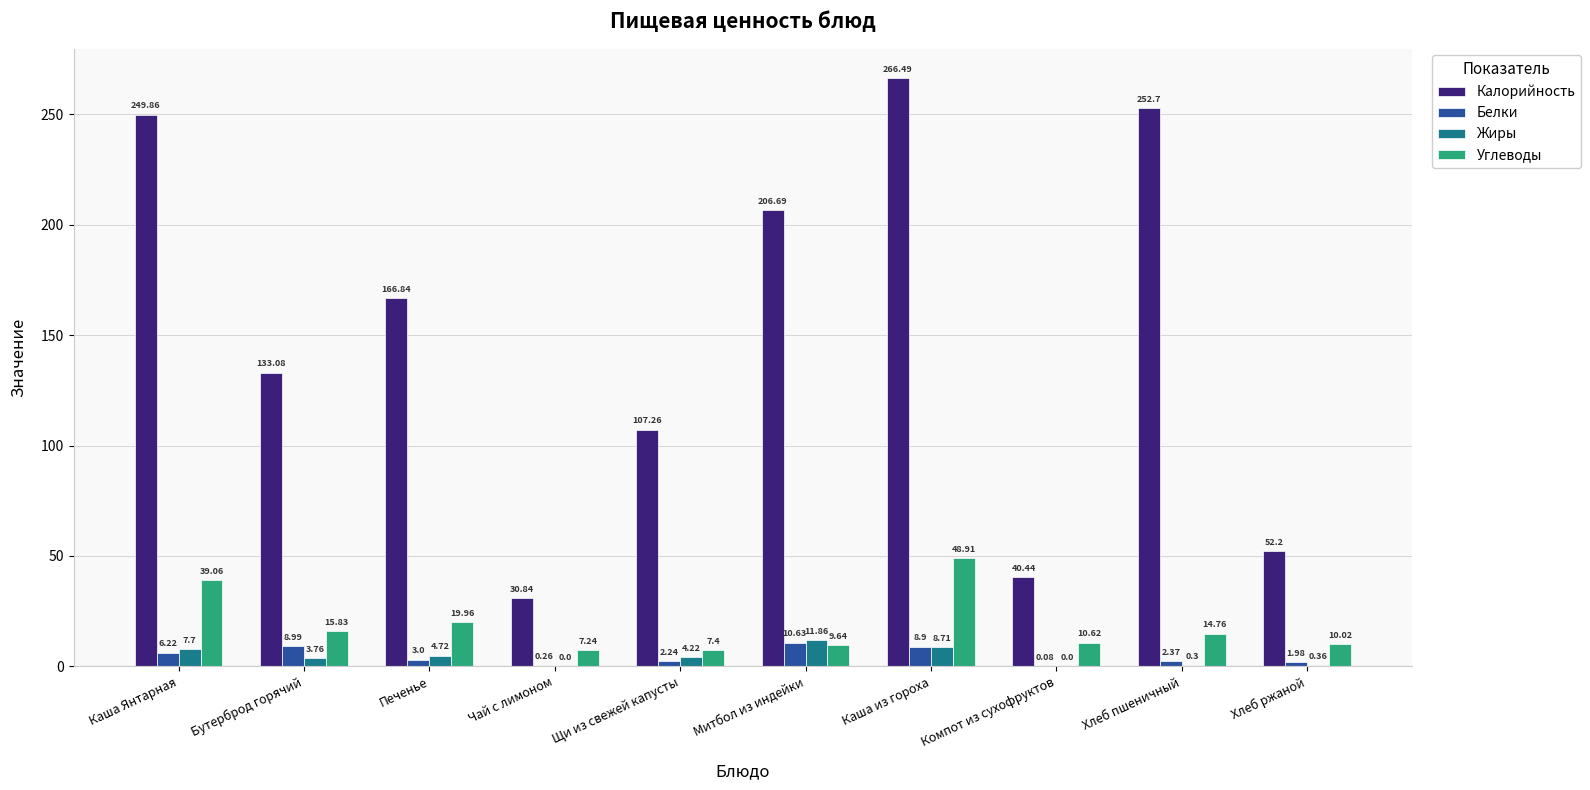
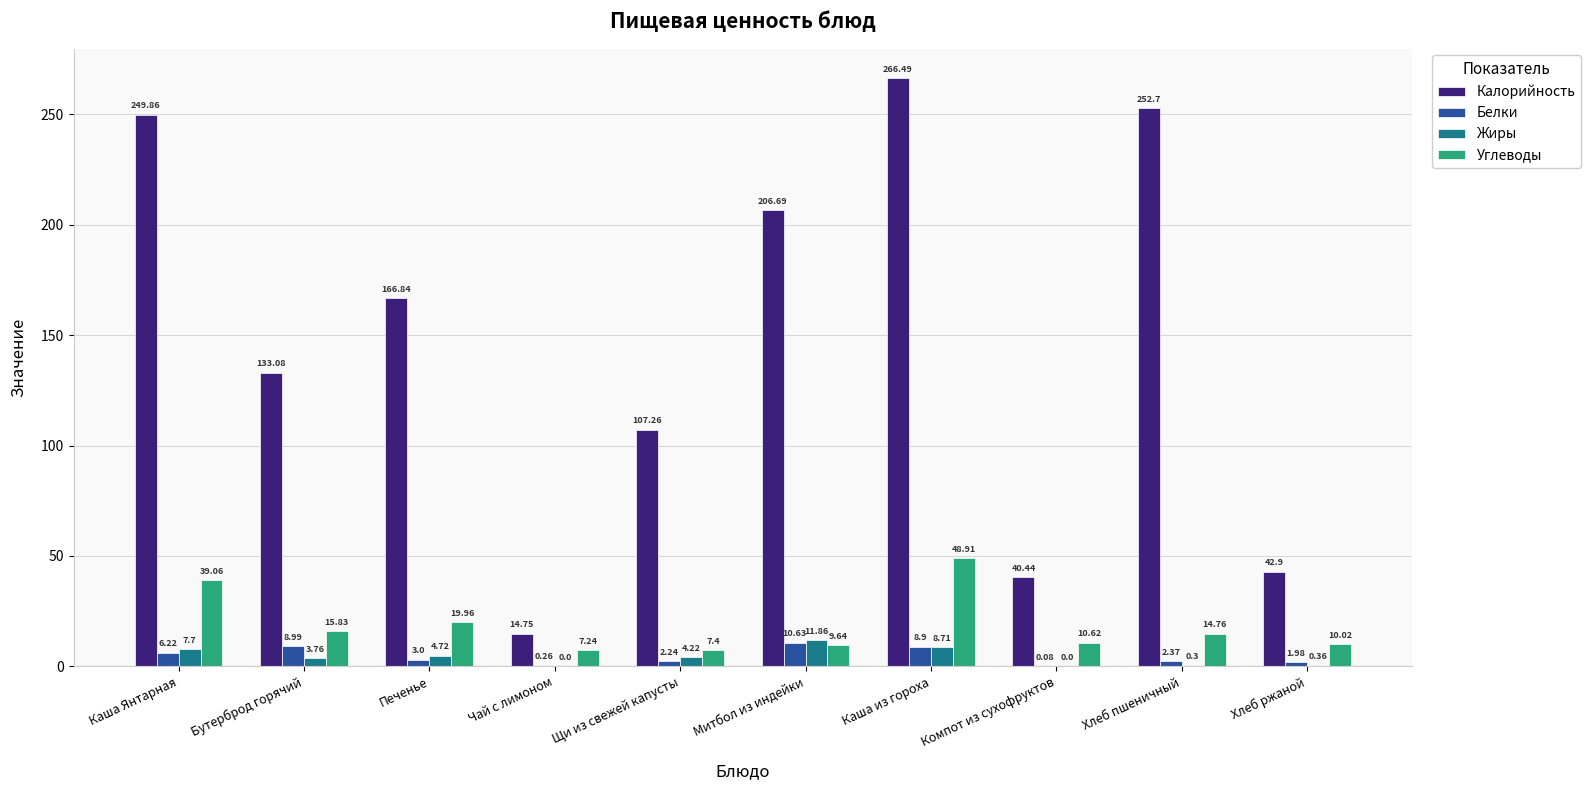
Калорийность, Чай с лимоном: 30.84 -> 14.75
Калорийность, Хлеб ржаной: 52.2 -> 42.9
